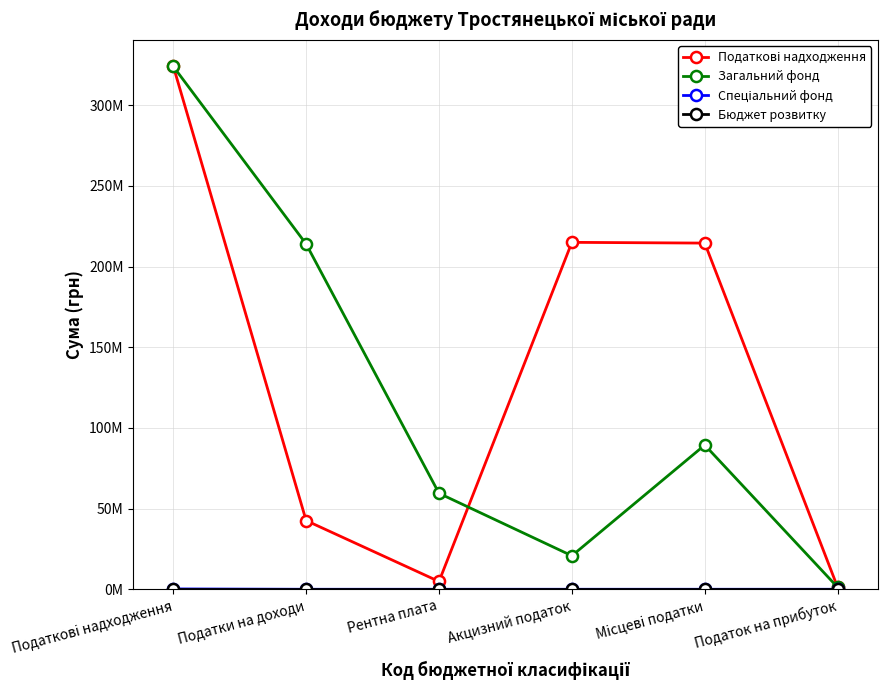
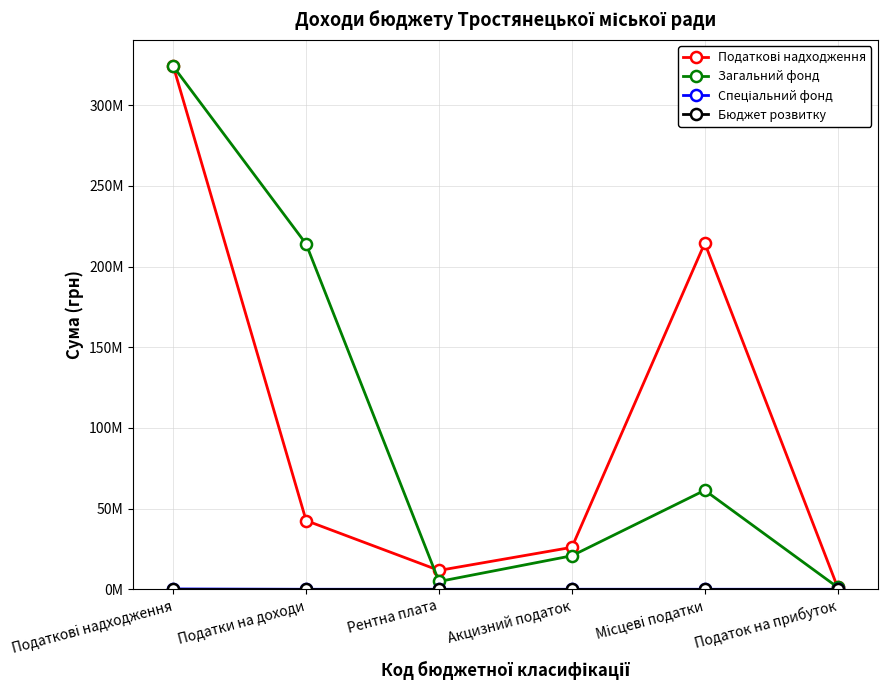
Податкові надходження, Рентна плата: 5000000 -> 12000000
Загальний фонд, Рентна плата: 59000000 -> 5000000
Податкові надходження, Акцизний податок: 215000000 -> 26000000
Загальний фонд, Місцеві податки: 89000000 -> 61000000
